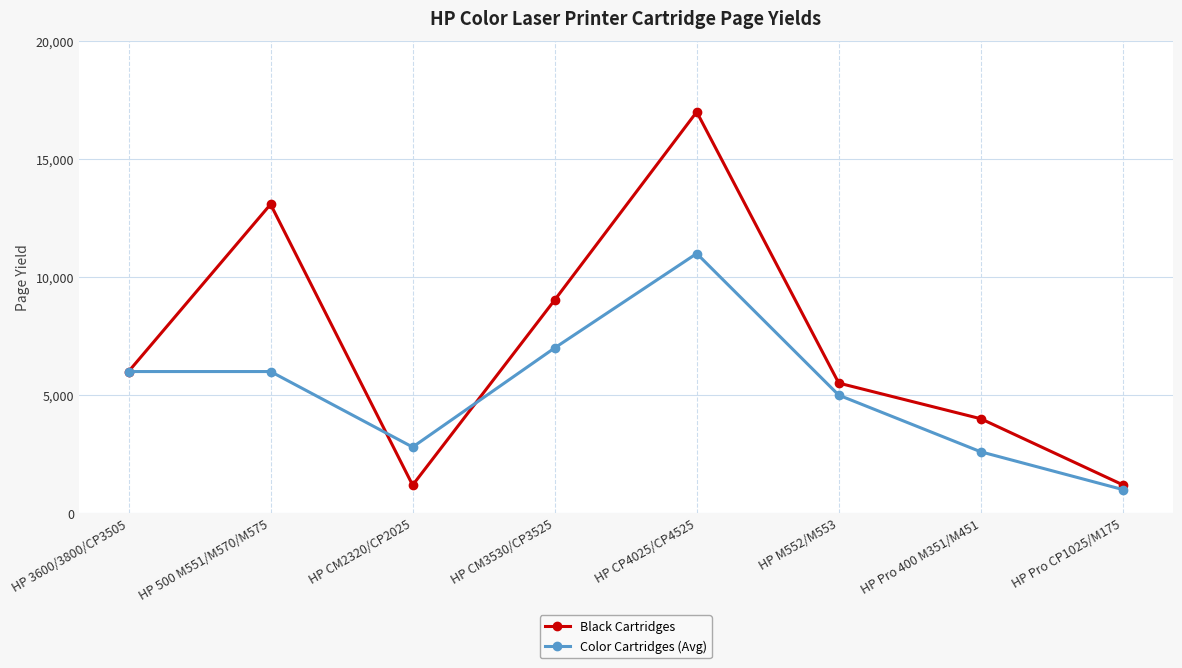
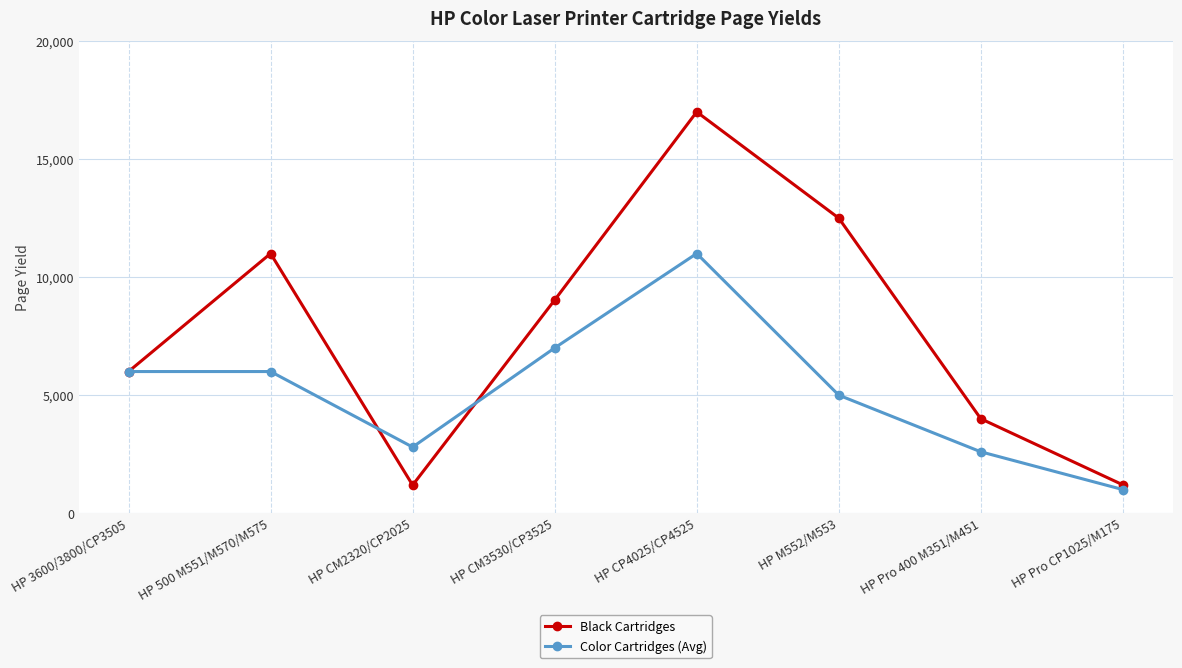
Black Cartridges, HP 500 M551/M570/M575: 13,100 -> 11,000
Black Cartridges, HP M552/M553: 5,500 -> 12,500
